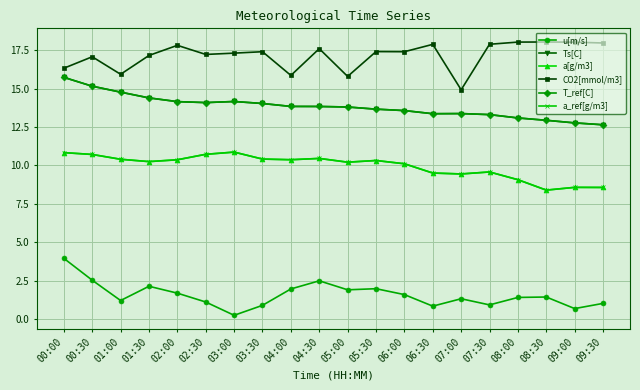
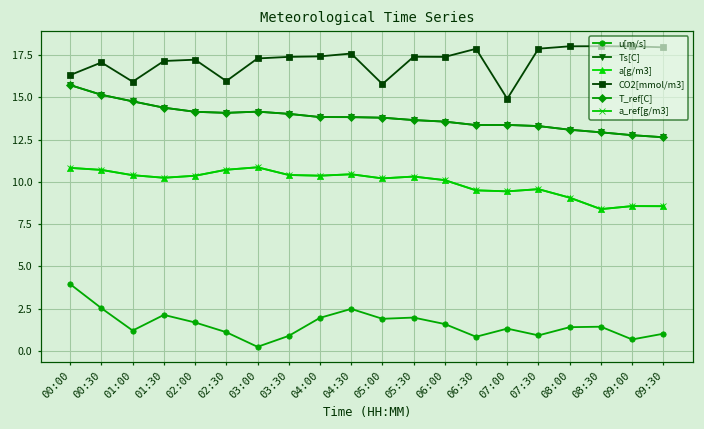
CO2[mmol/m3], 02:00: 17.8 -> 17.2
CO2[mmol/m3], 02:30: 17.2 -> 16.0
CO2[mmol/m3], 04:00: 15.9 -> 17.4
